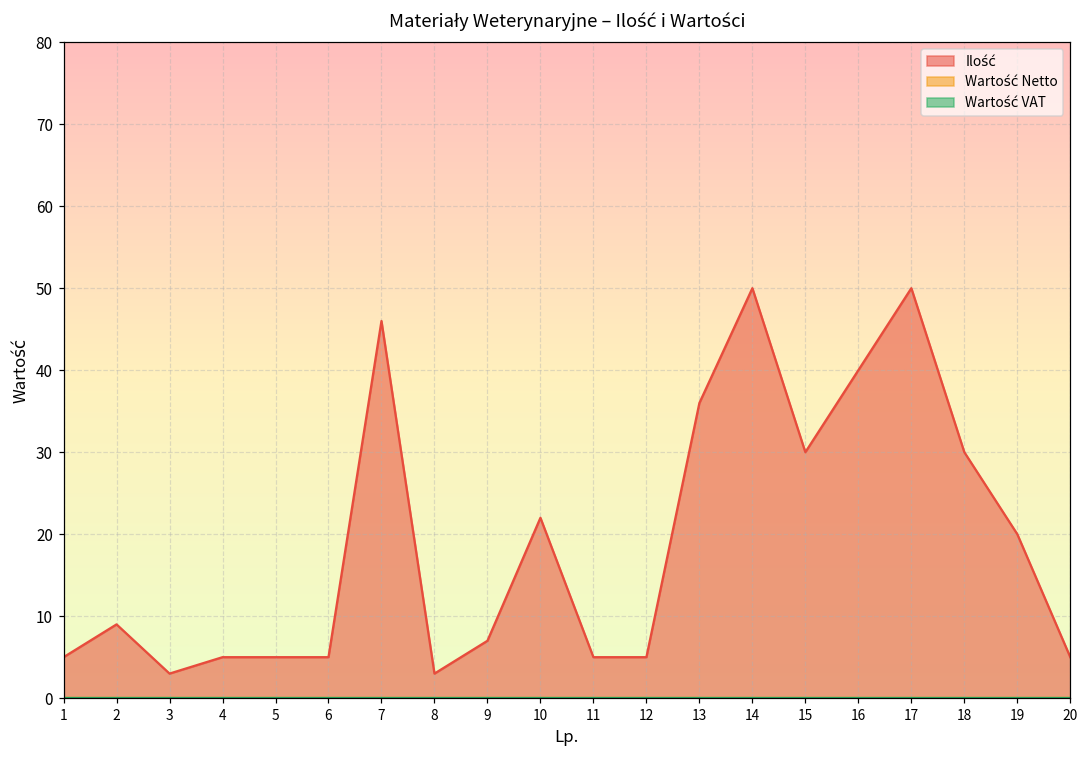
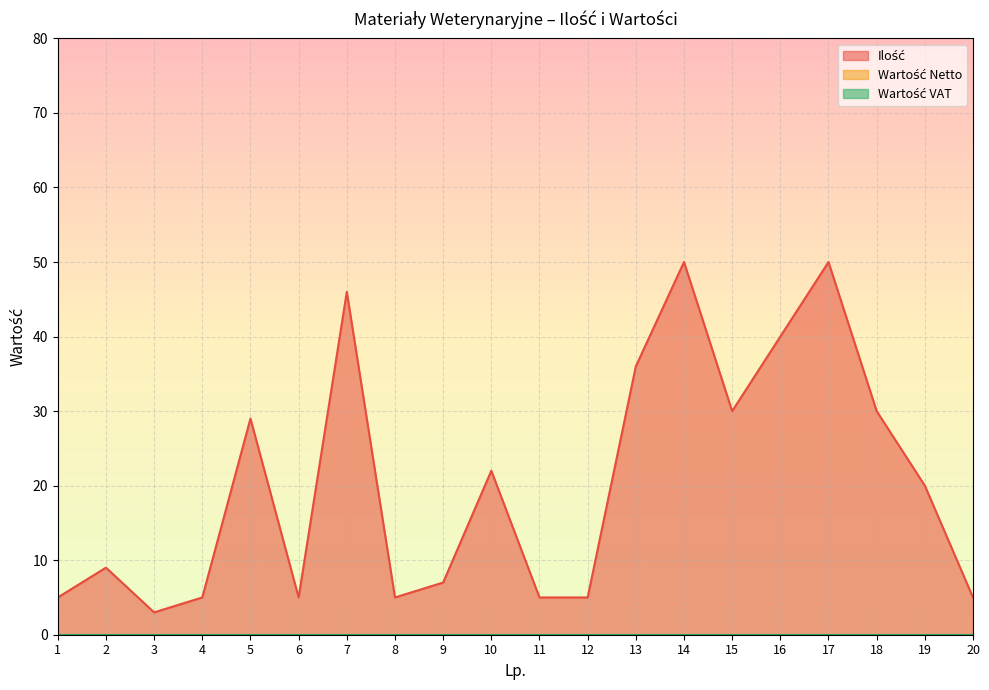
Ilość, 5: 5 -> 29
Ilość, 8: 3 -> 5
